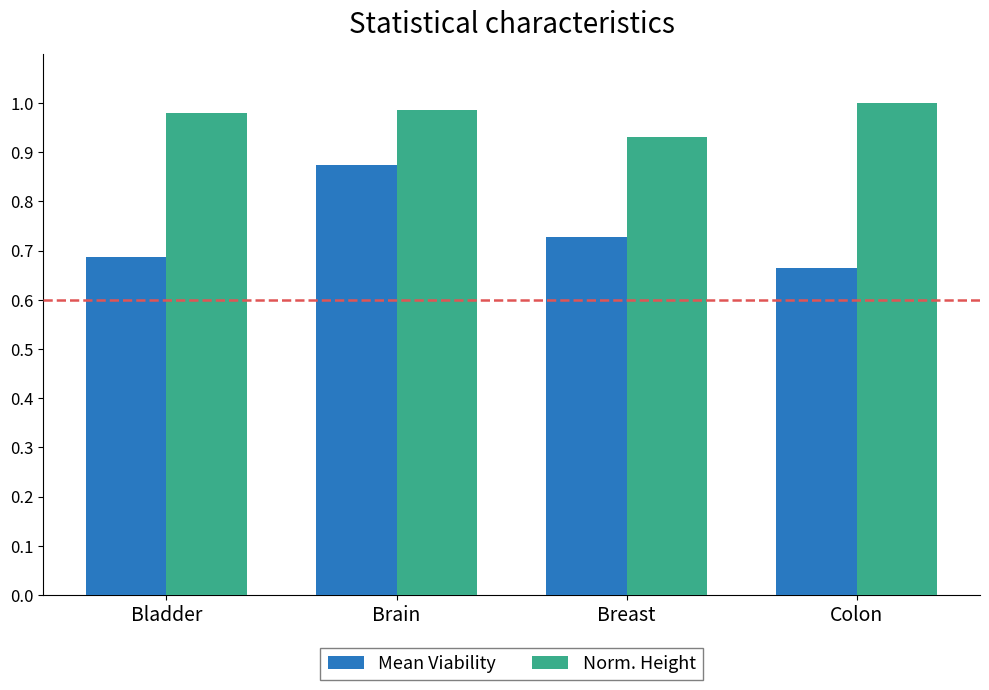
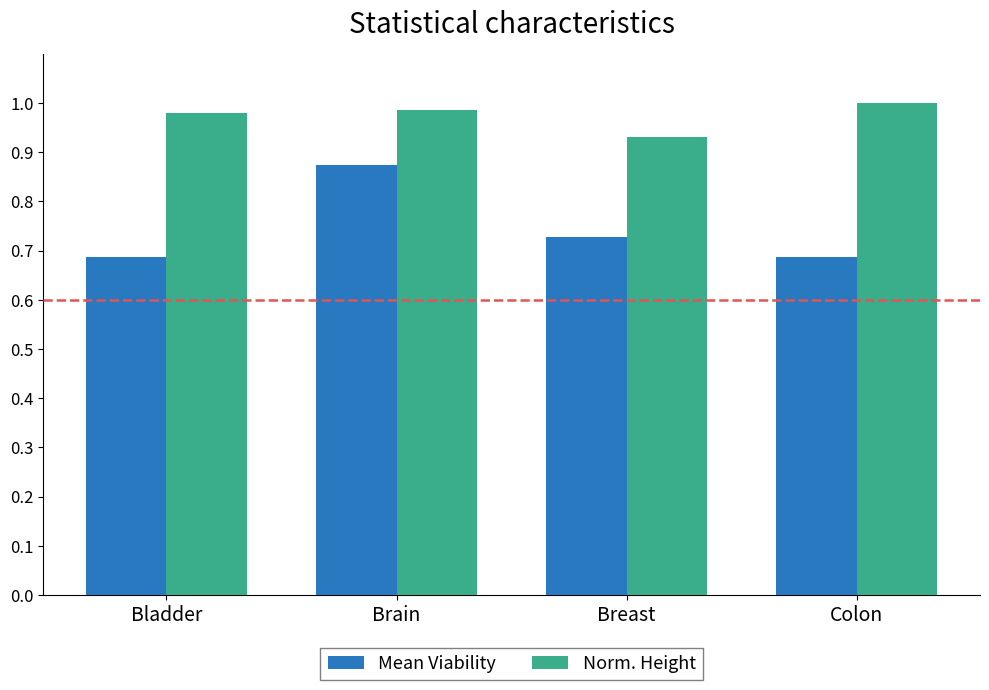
Mean Viability, Colon: 0.66 -> 0.69
